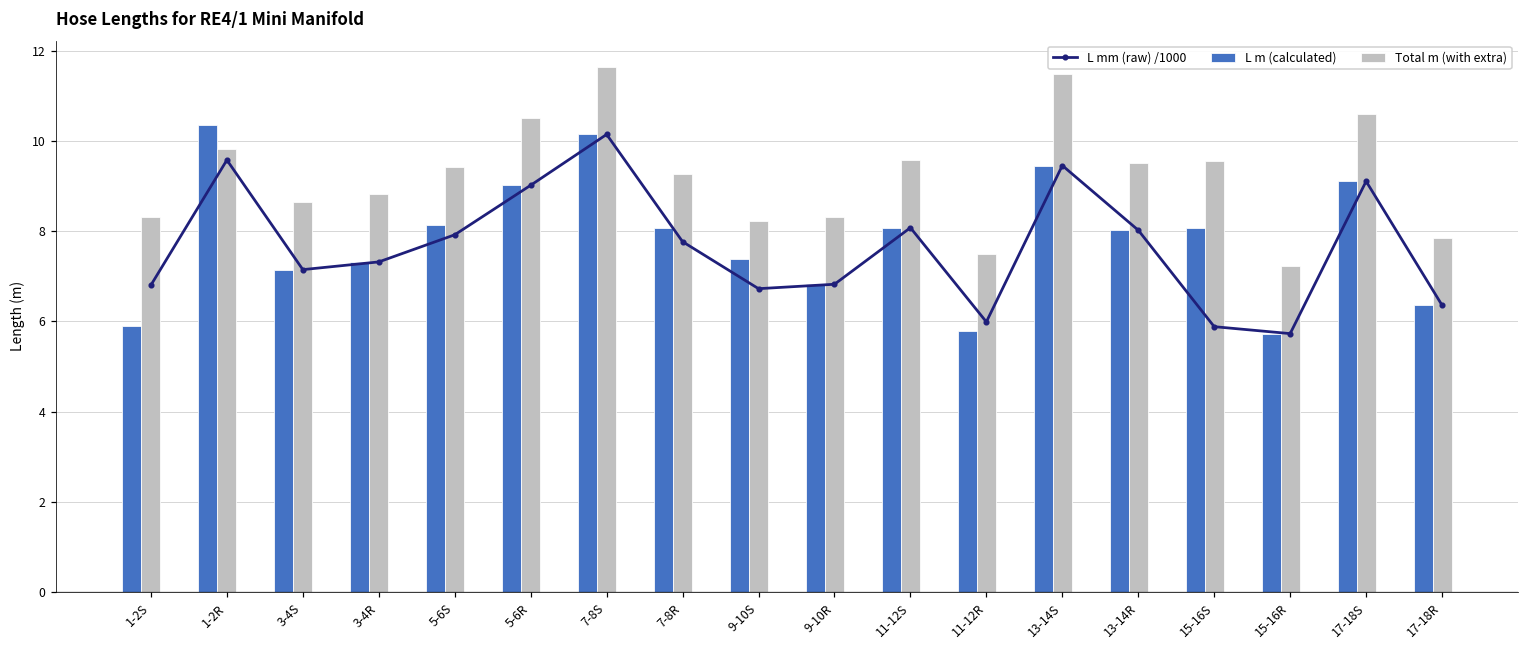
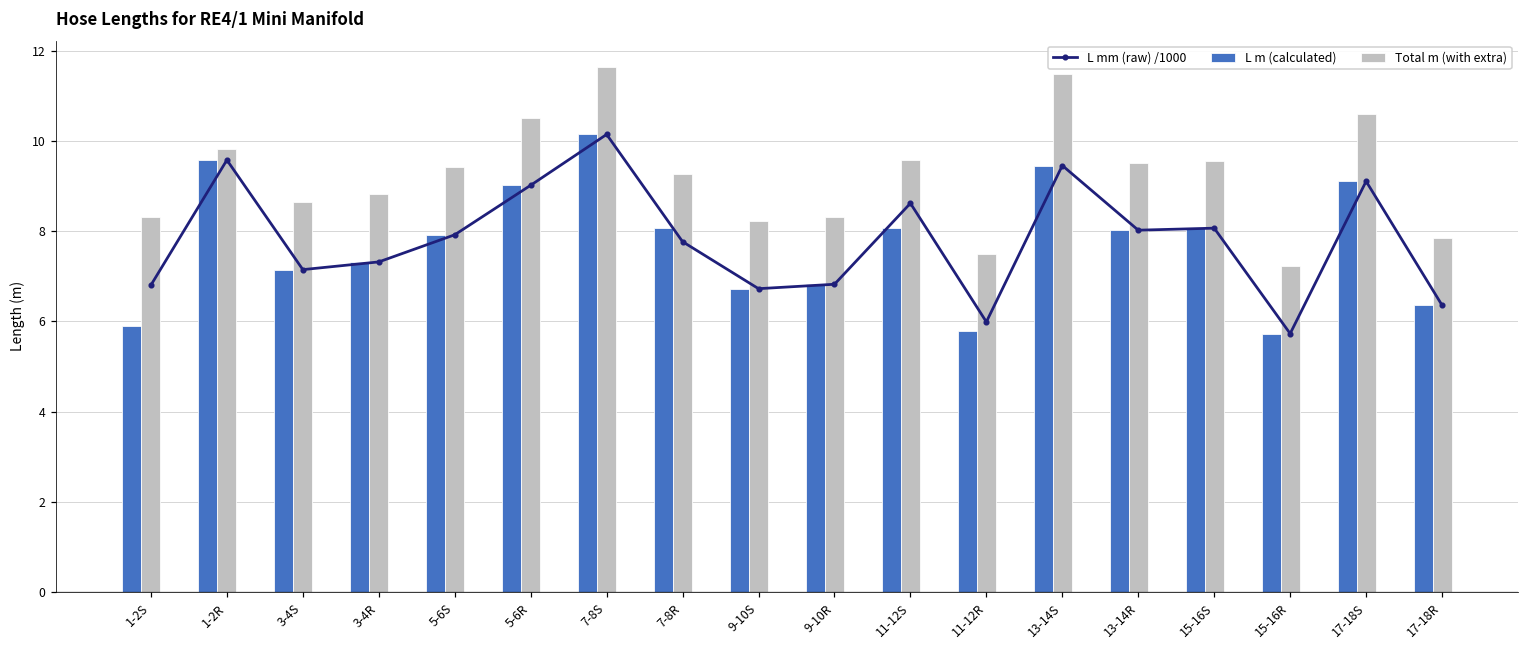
L m (calculated), 1-2R: 10.4 -> 9.6
L m (calculated), 5-6S: 8.1 -> 7.9
L m (calculated), 9-10S: 7.4 -> 6.7
L mm (raw) /1000, 11-12S: 8.1 -> 8.6
L mm (raw) /1000, 15-16S: 5.9 -> 8.1
